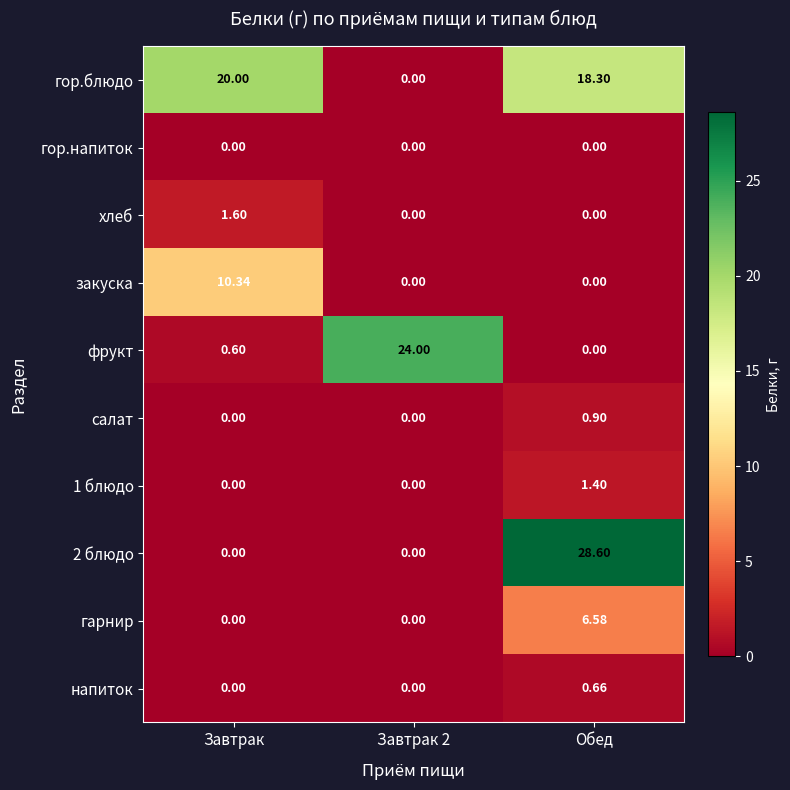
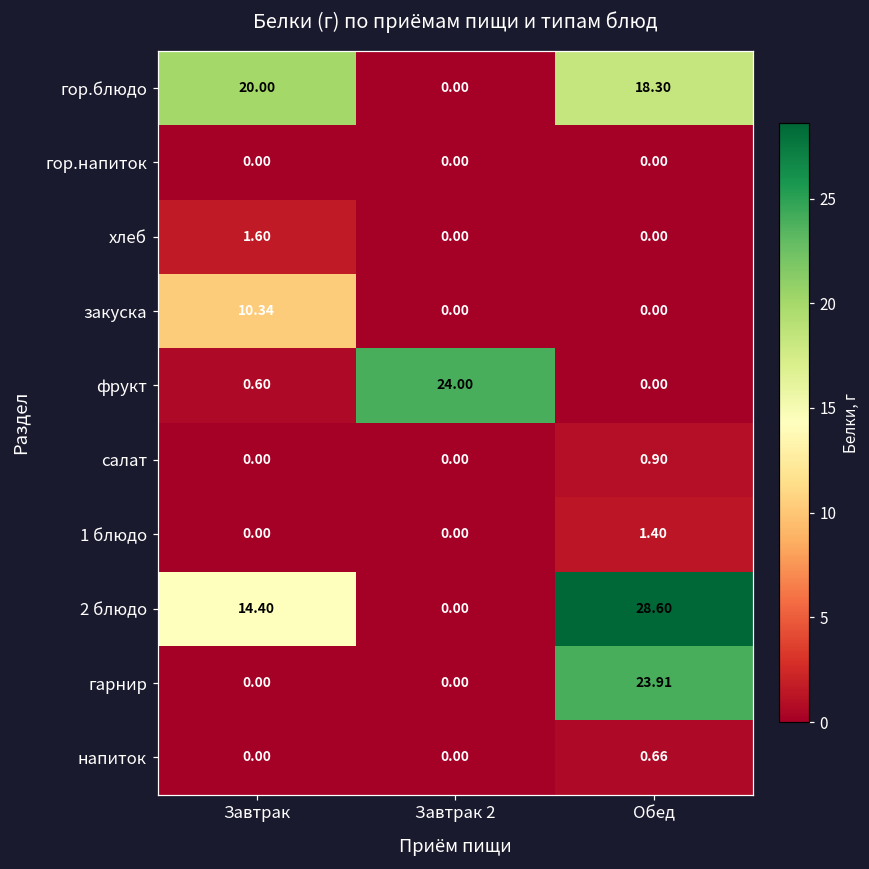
2 блюдо, Завтрак: 0.00 -> 14.40
гарнир, Обед: 6.58 -> 23.91
